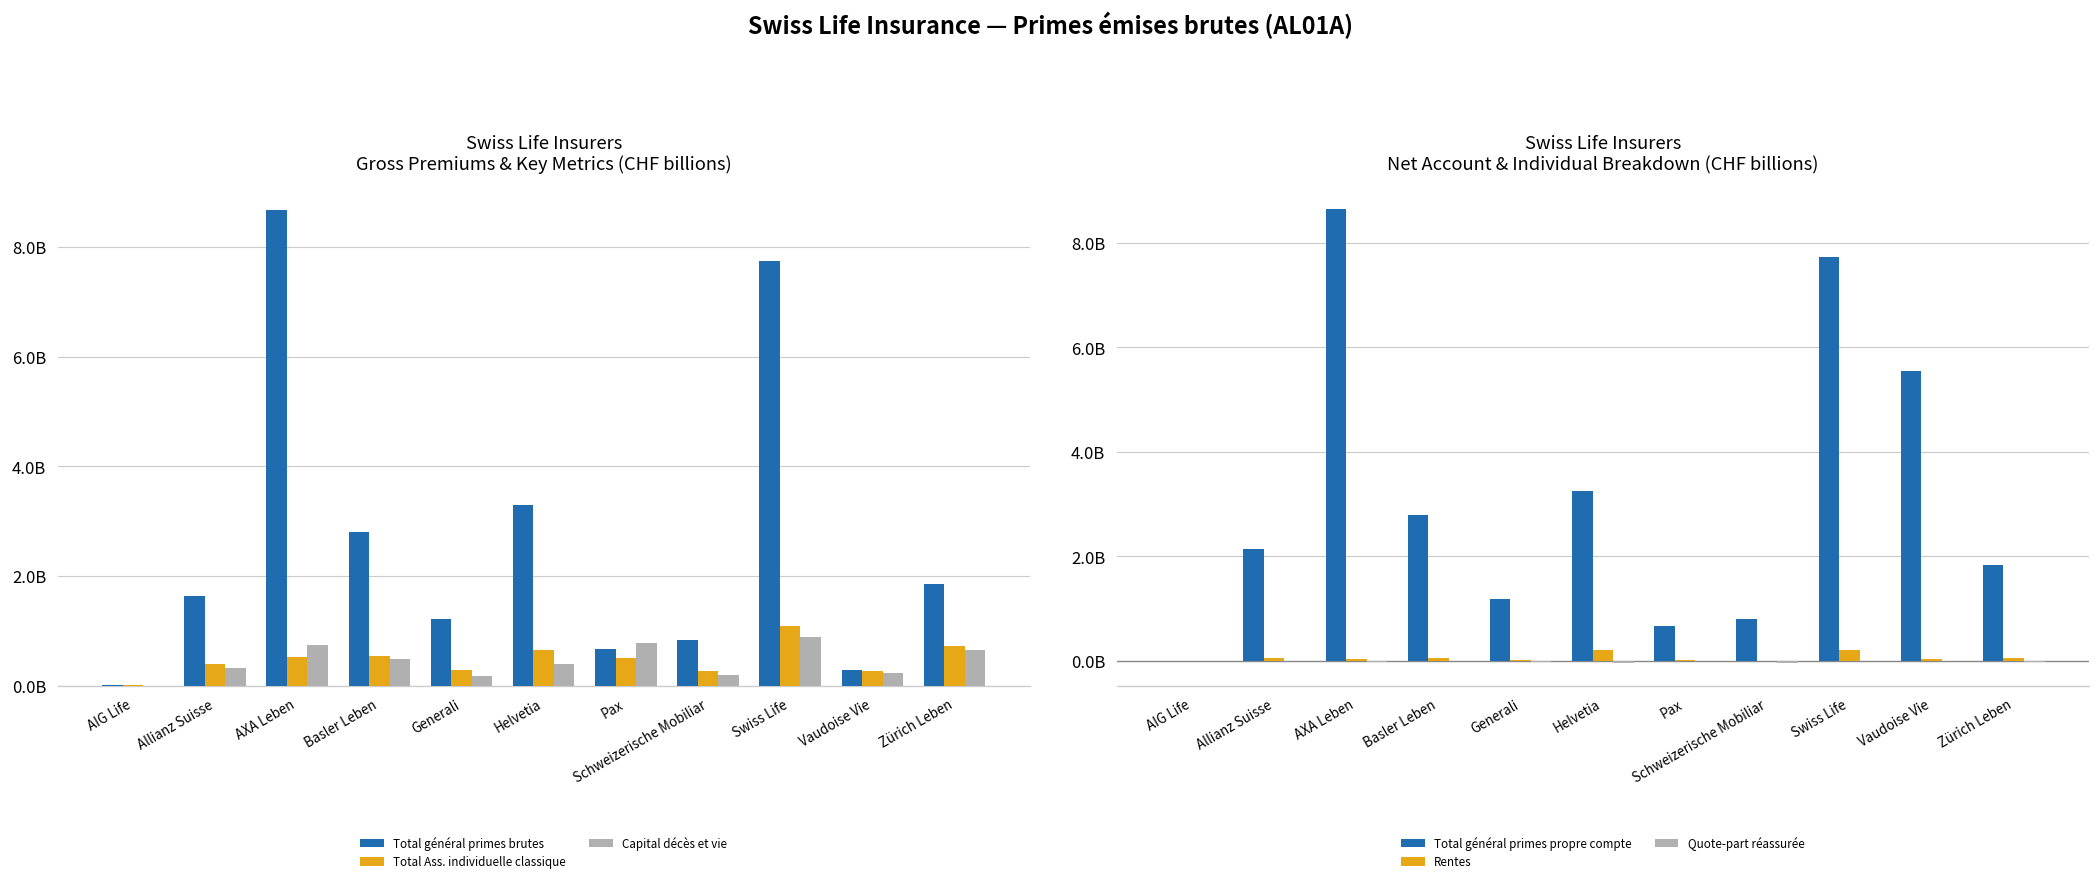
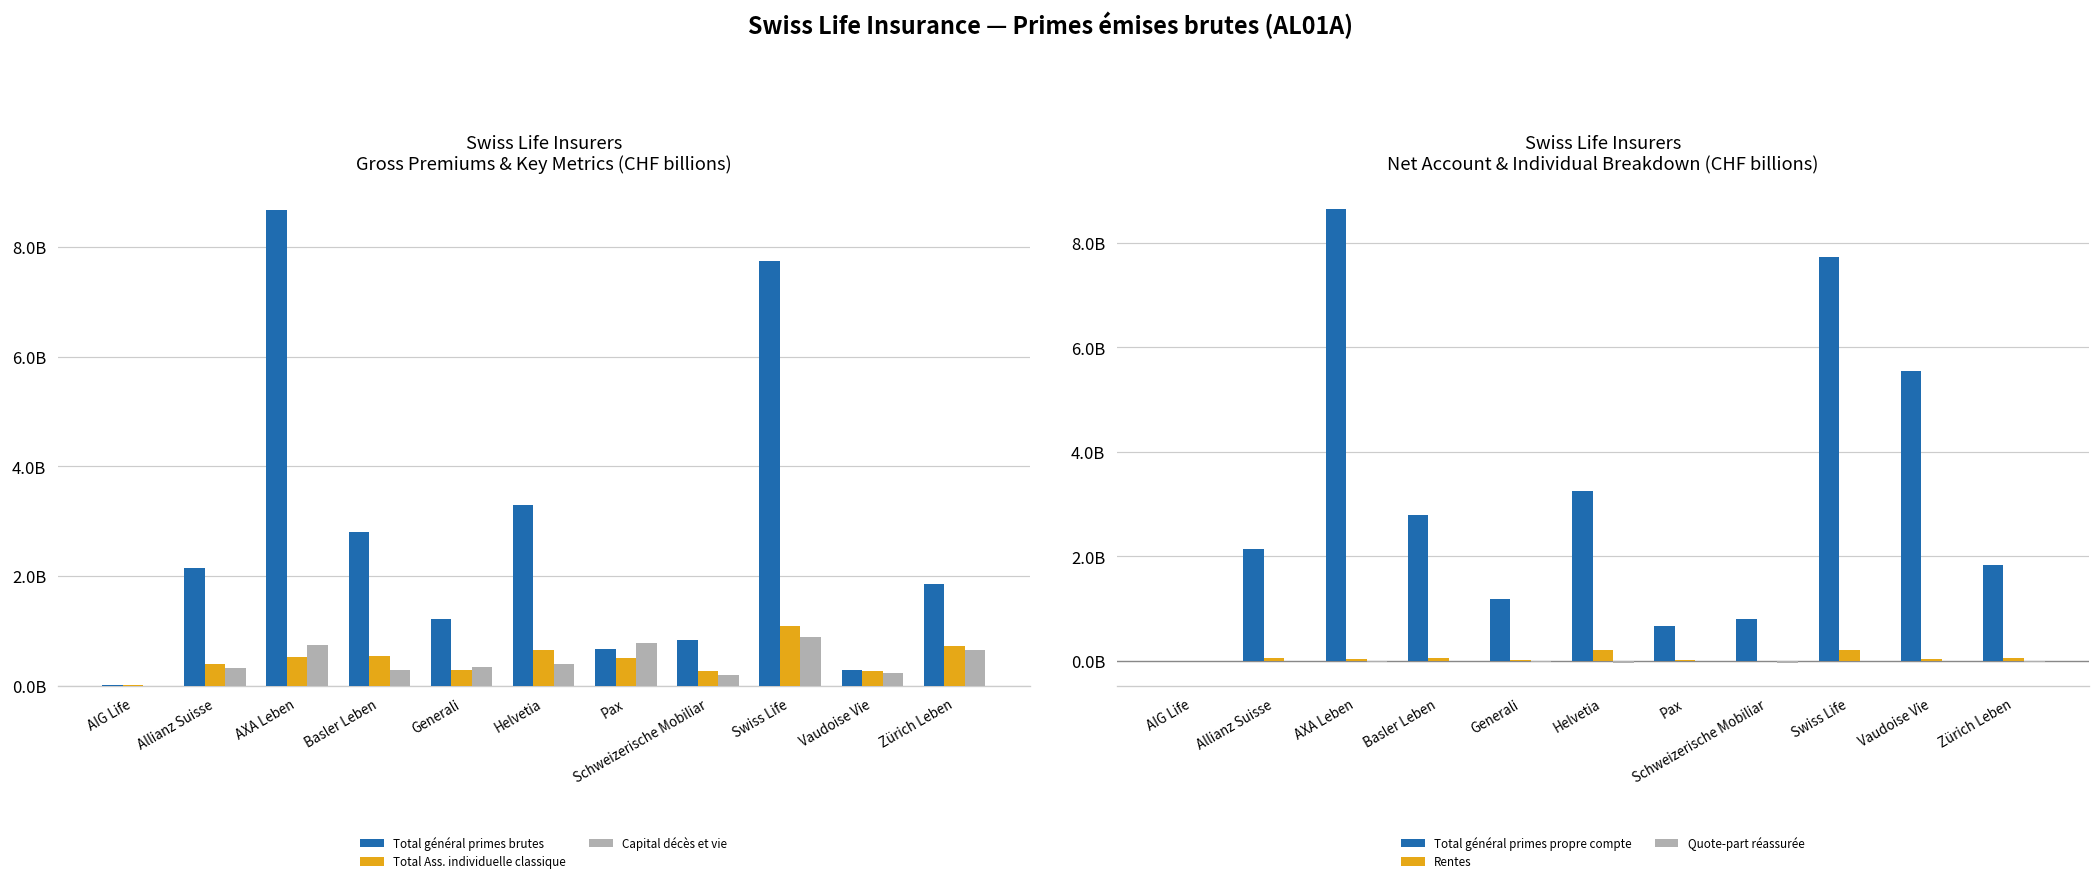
Swiss Life Insurers Gross Premiums & Key Metrics (CHF billions), Total général primes brutes, Allianz Suisse: 1600000000 -> 2100000000
Swiss Life Insurers Gross Premiums & Key Metrics (CHF billions), Capital décès et vie, Basler Leben: 500000000 -> 300000000
Swiss Life Insurers Gross Premiums & Key Metrics (CHF billions), Capital décès et vie, Generali: 200000000 -> 300000000
